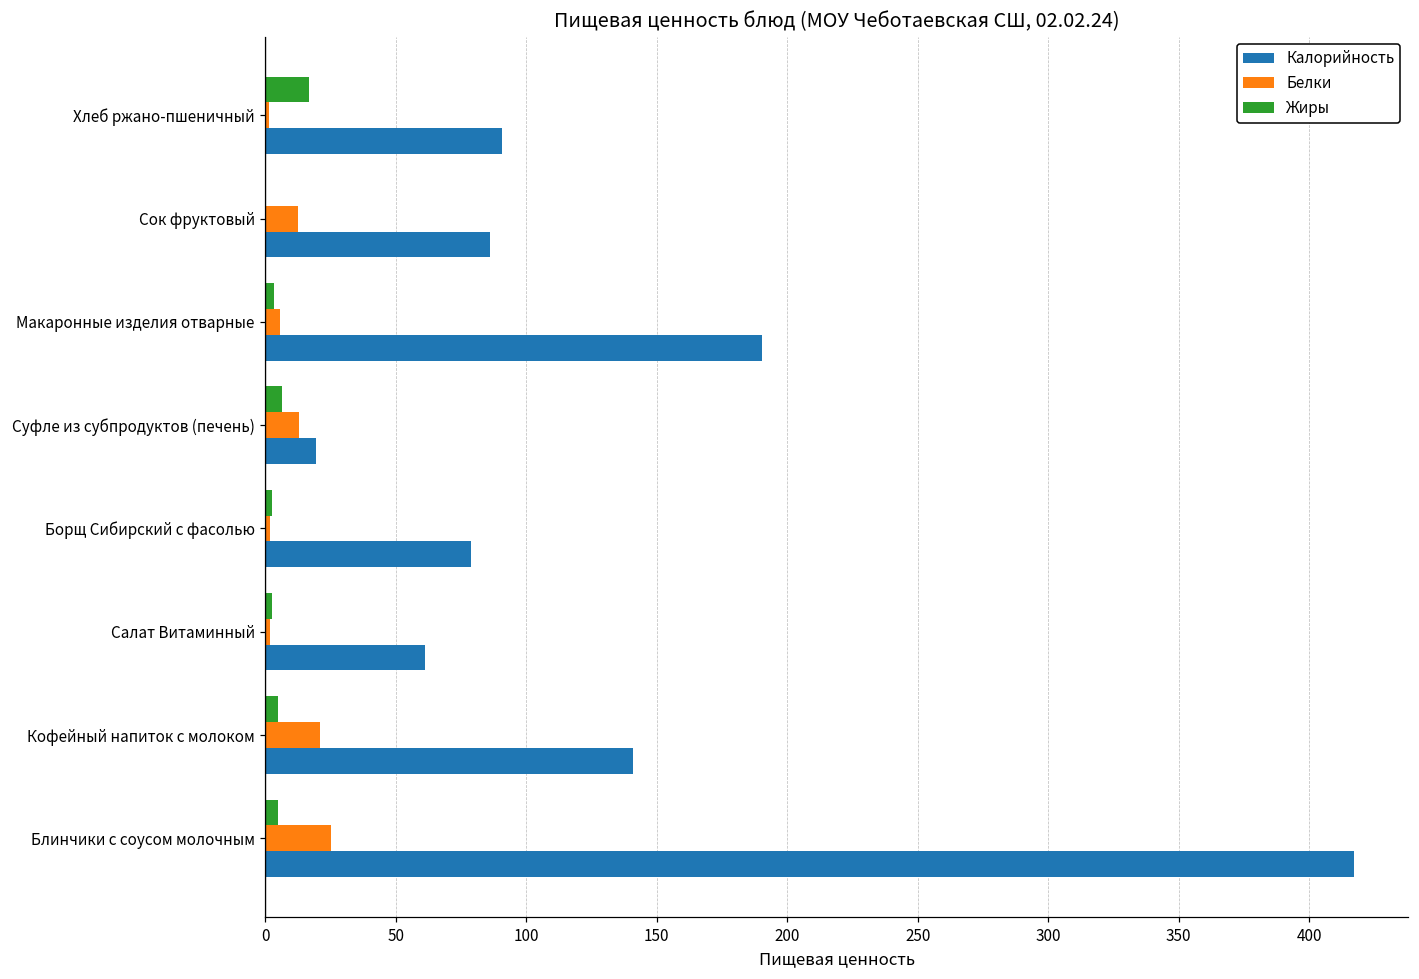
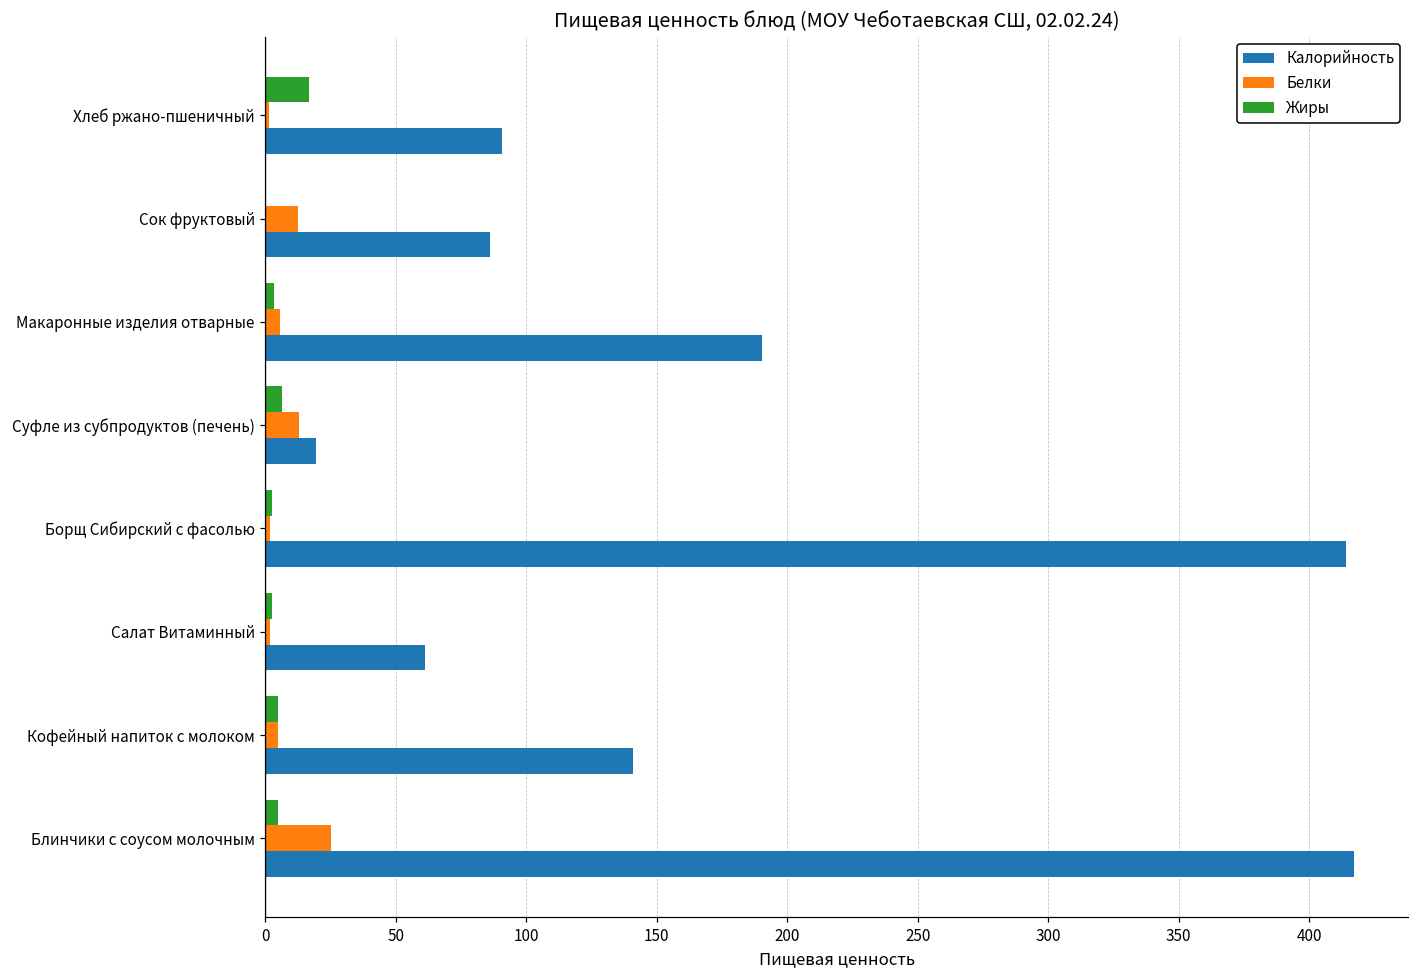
Калорийность, Борщ Сибирский с фасолью: 79 -> 414
Белки, Кофейный напиток с молоком: 21 -> 5
